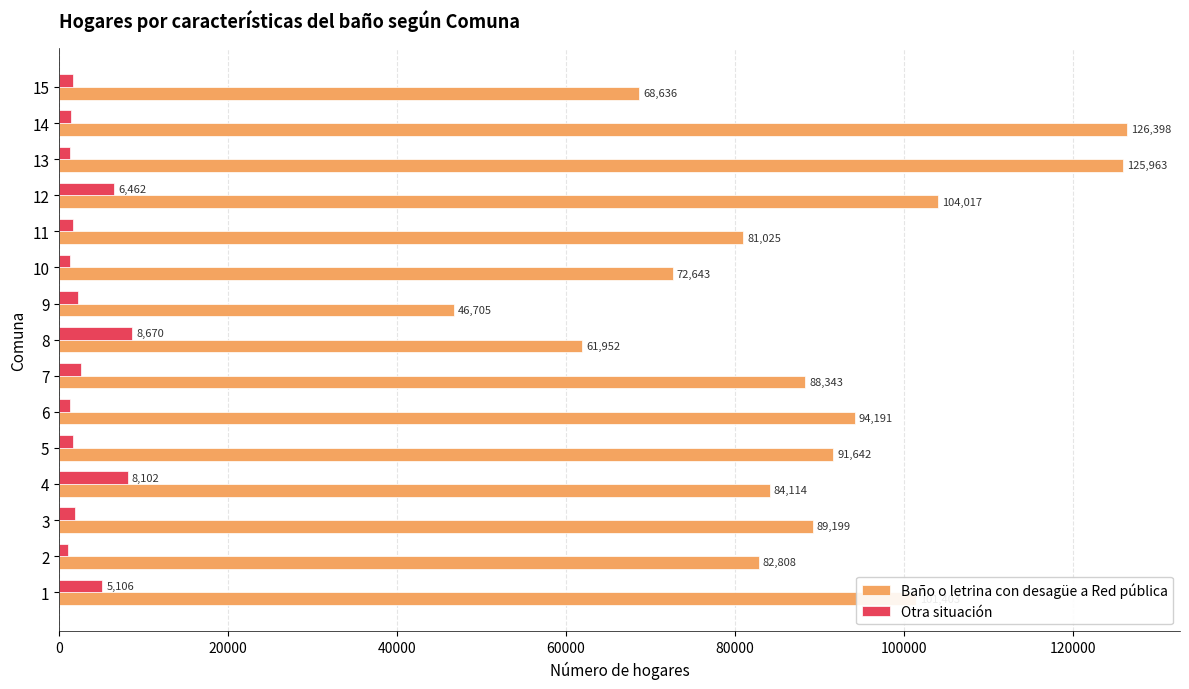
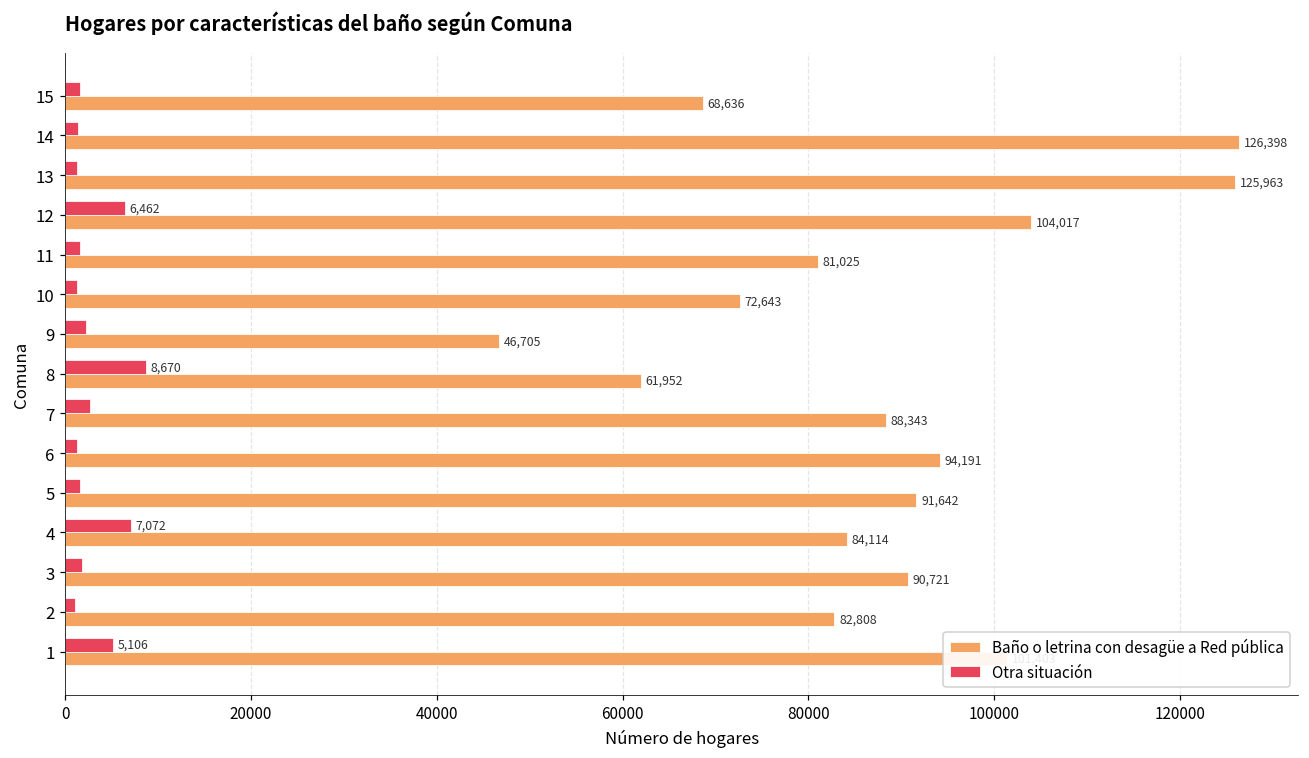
Otra situación, 4: 8,102 -> 7,072
Baño o letrina con desagüe a Red pública, 3: 89,199 -> 90,721
